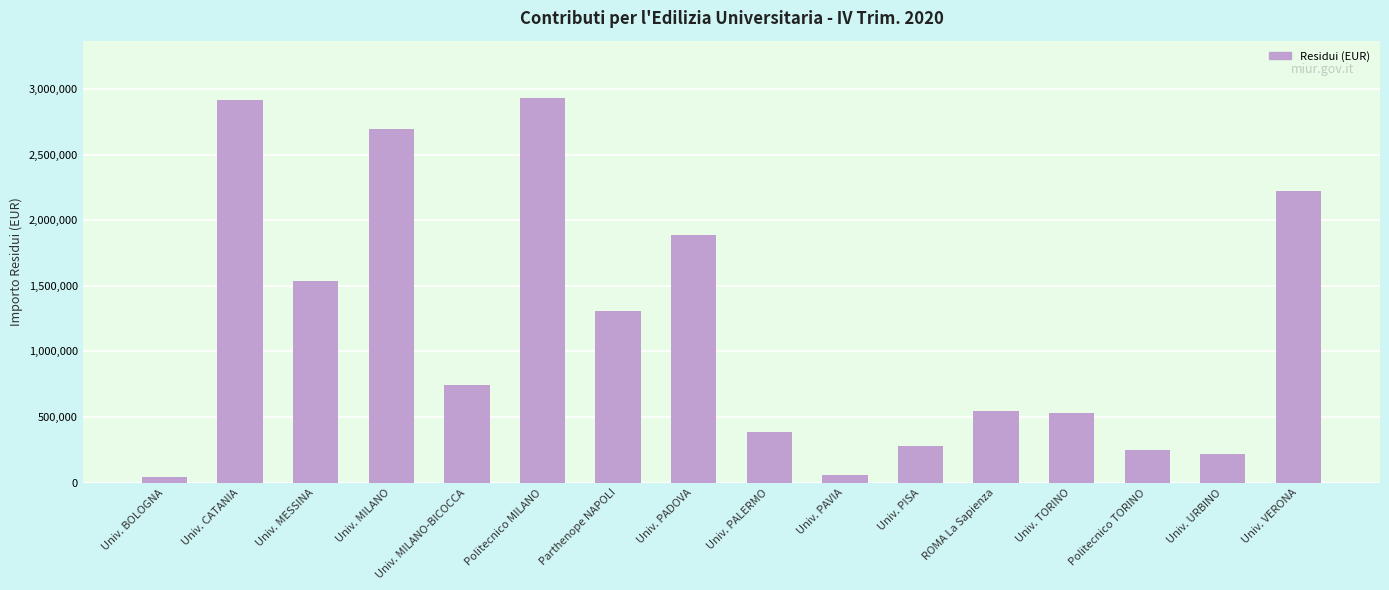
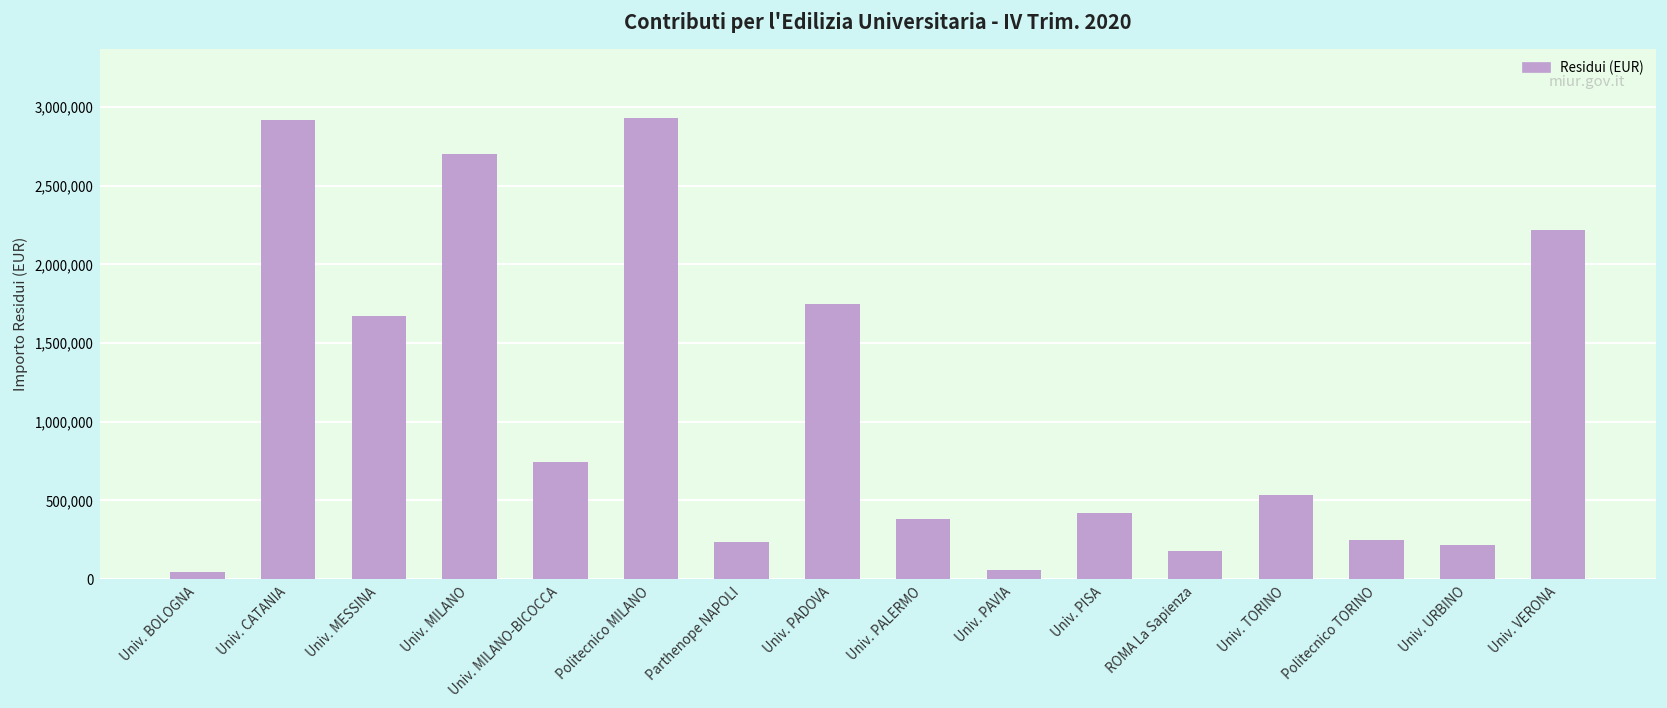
Univ. MESSINA: 1,540,000 -> 1,670,000
Parthenope NAPOLI: 1,310,000 -> 230,000
Univ. PADOVA: 1,890,000 -> 1,750,000
Univ. PISA: 280,000 -> 420,000
ROMA La Sapienza: 550,000 -> 180,000
